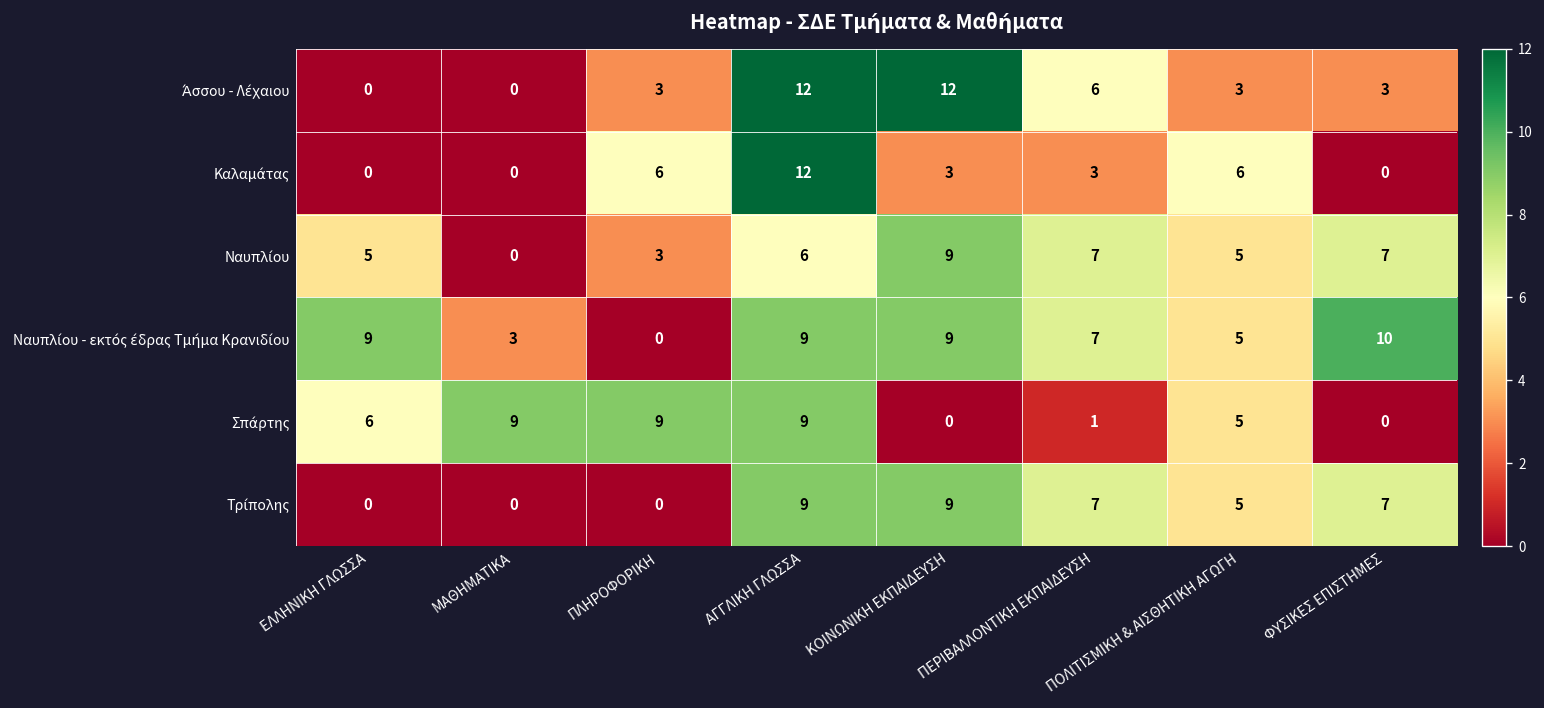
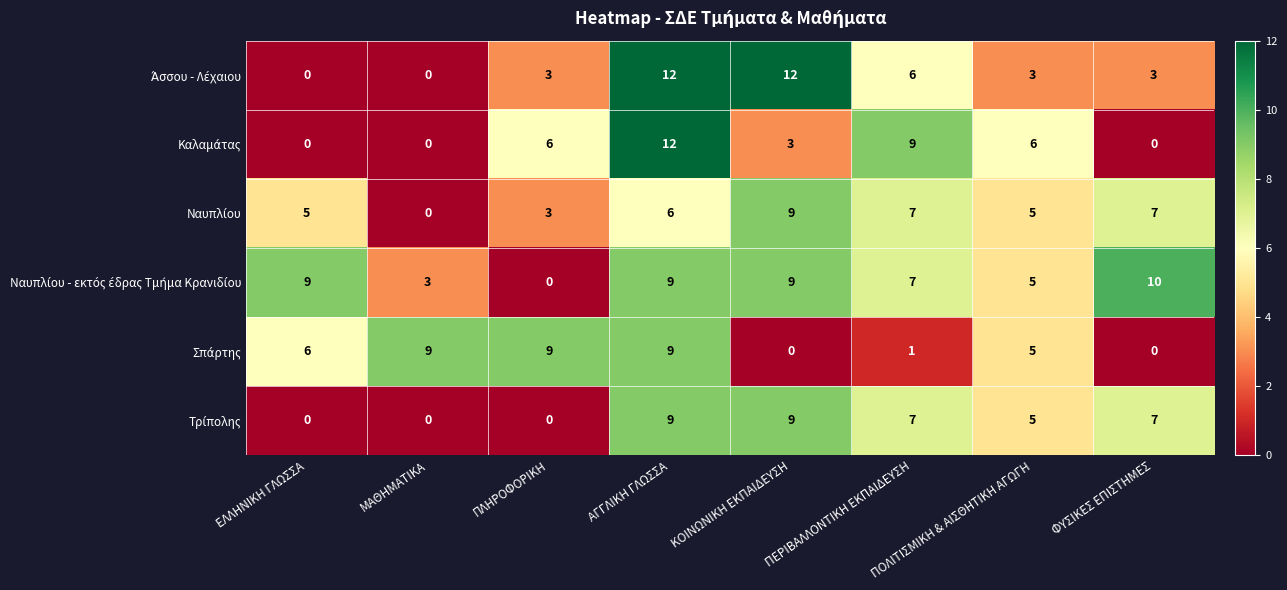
Καλαμάτας, ΠΕΡΙΒΑΛΛΟΝΤΙΚΗ ΕΚΠΑΙΔΕΥΣΗ: 3 -> 9
